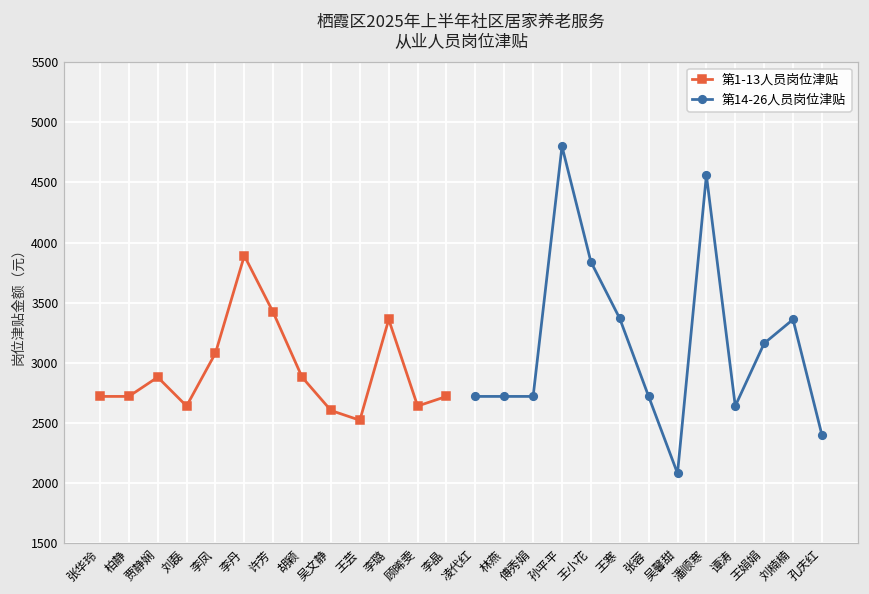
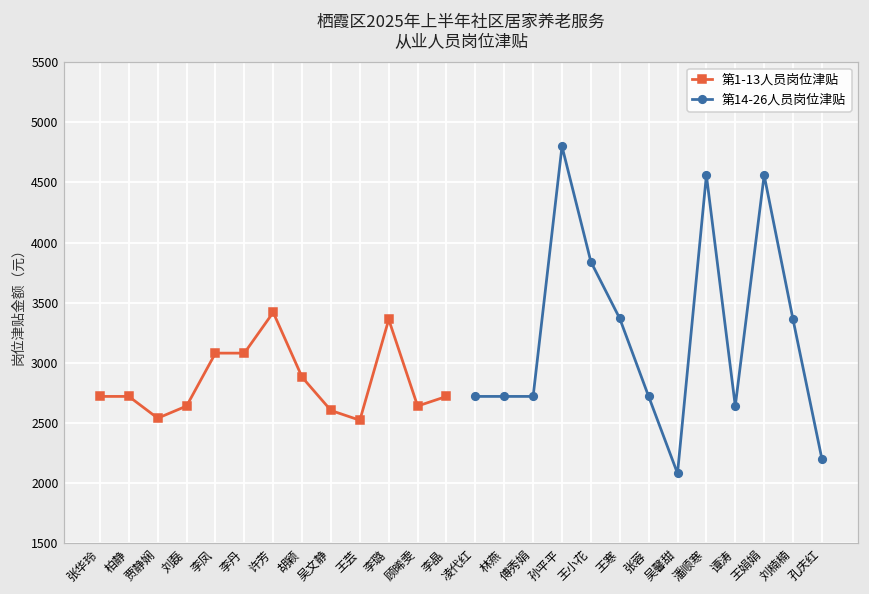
第1-13人员岗位津贴, 贾静娴: 2880 -> 2540
第1-13人员岗位津贴, 李丹: 3890 -> 3080
第14-26人员岗位津贴, 王娟娟: 3160 -> 4560
第14-26人员岗位津贴, 孔庆红: 2400 -> 2200
